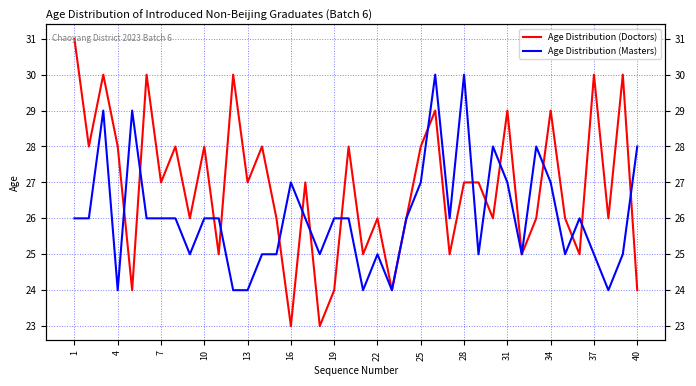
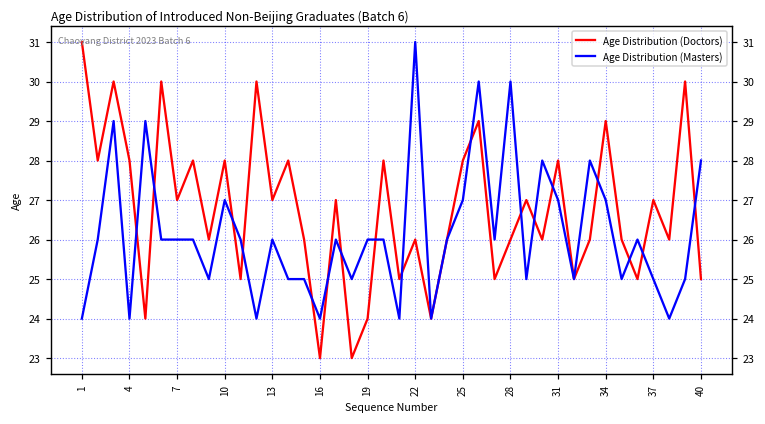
Age Distribution (Masters), 1: 26 -> 24
Age Distribution (Masters), 10: 26 -> 27
Age Distribution (Masters), 13: 24 -> 26
Age Distribution (Masters), 16: 27 -> 24
Age Distribution (Masters), 22: 25 -> 31
Age Distribution (Doctors), 28: 27 -> 26
Age Distribution (Doctors), 31: 29 -> 28
Age Distribution (Doctors), 37: 30 -> 27
Age Distribution (Doctors), 40: 24 -> 25
